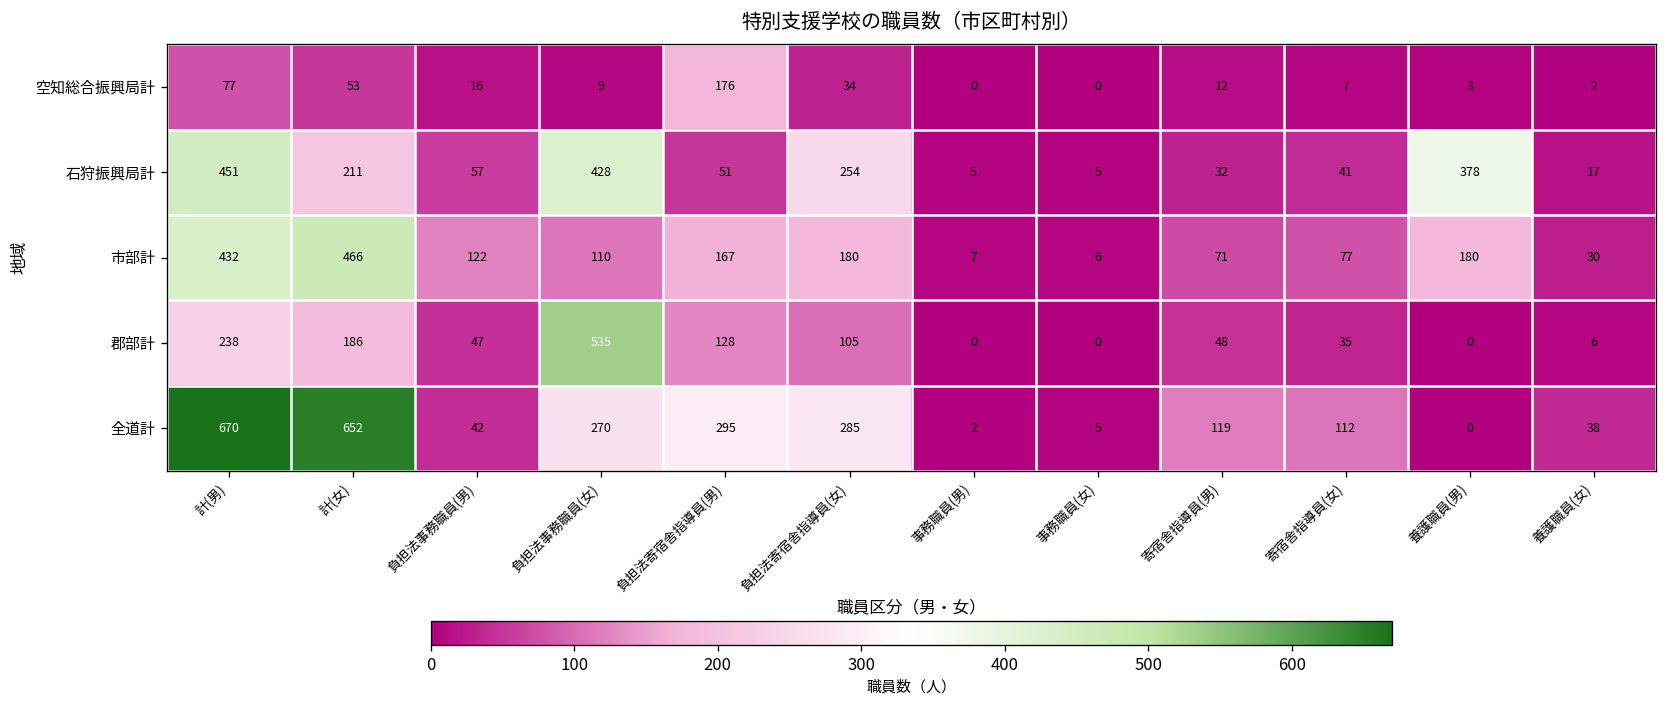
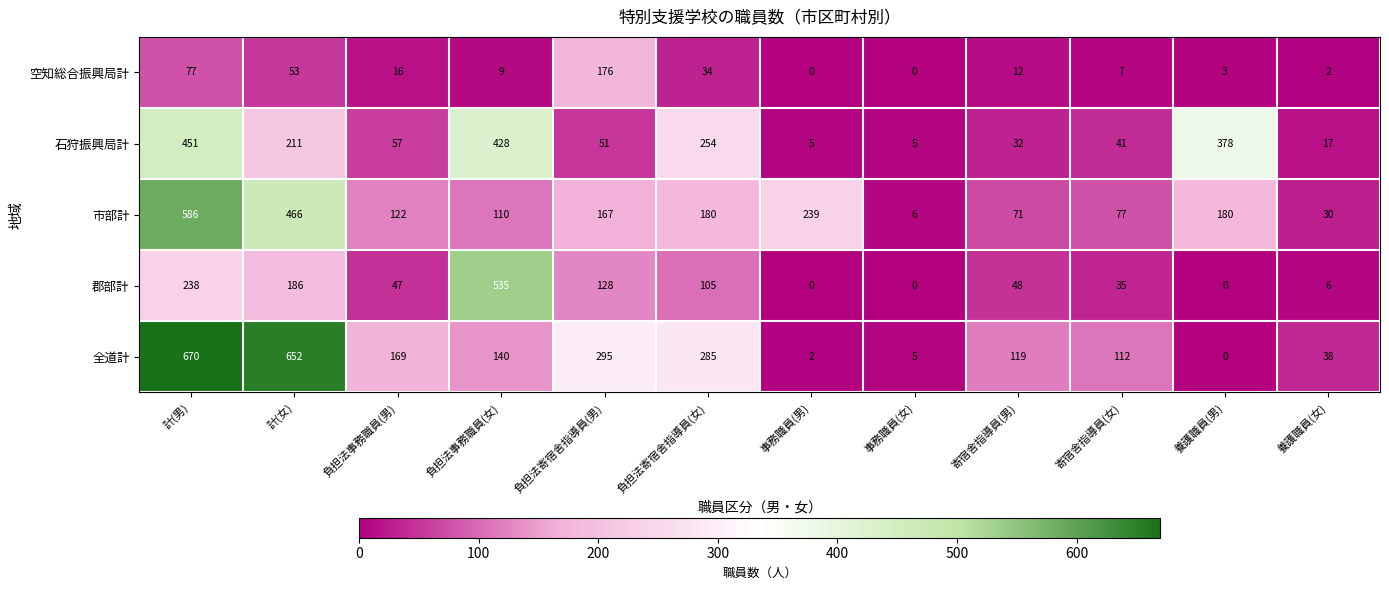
市部計, 計(男): 432 -> 586
市部計, 事務職員(男): 7 -> 239
全道計, 負担法事務職員(男): 42 -> 169
全道計, 負担法事務職員(女): 270 -> 140
